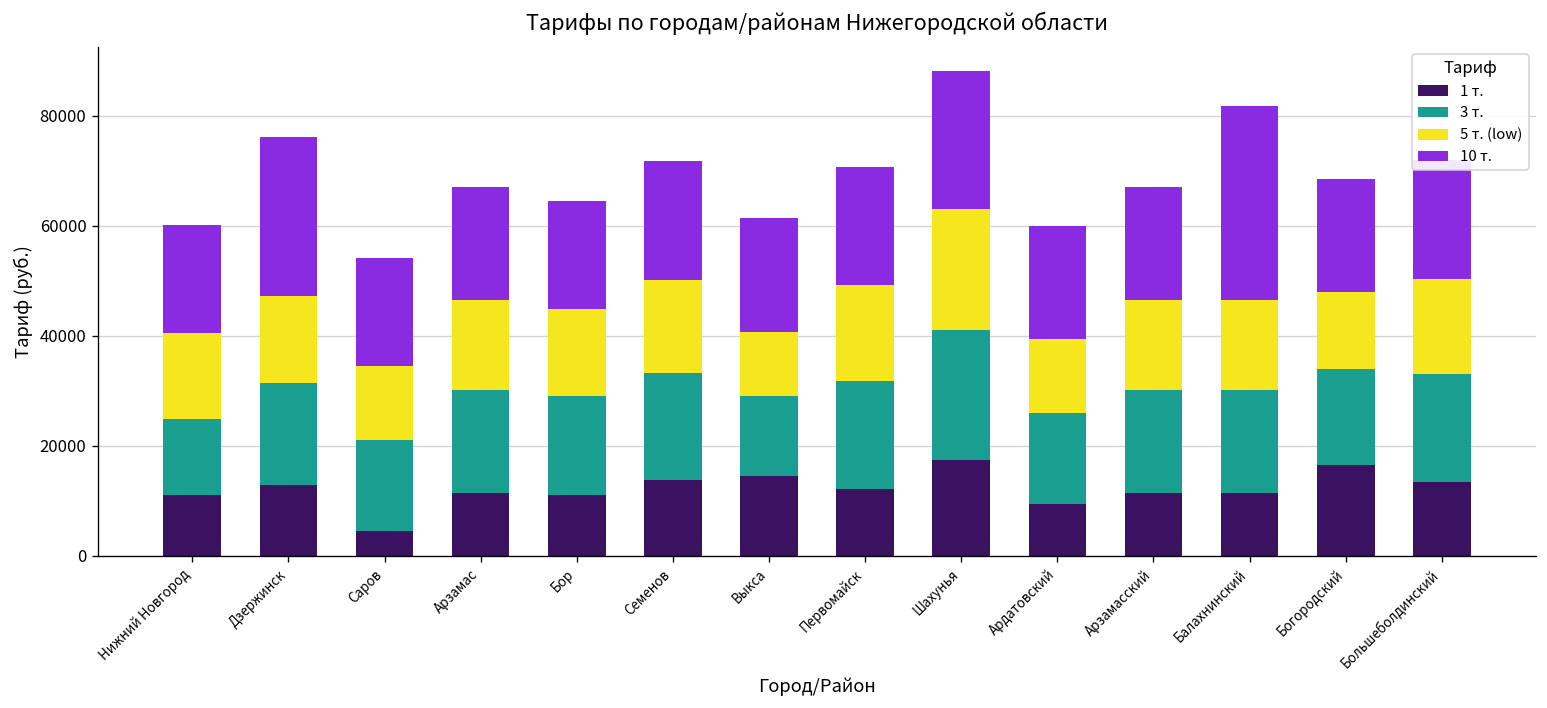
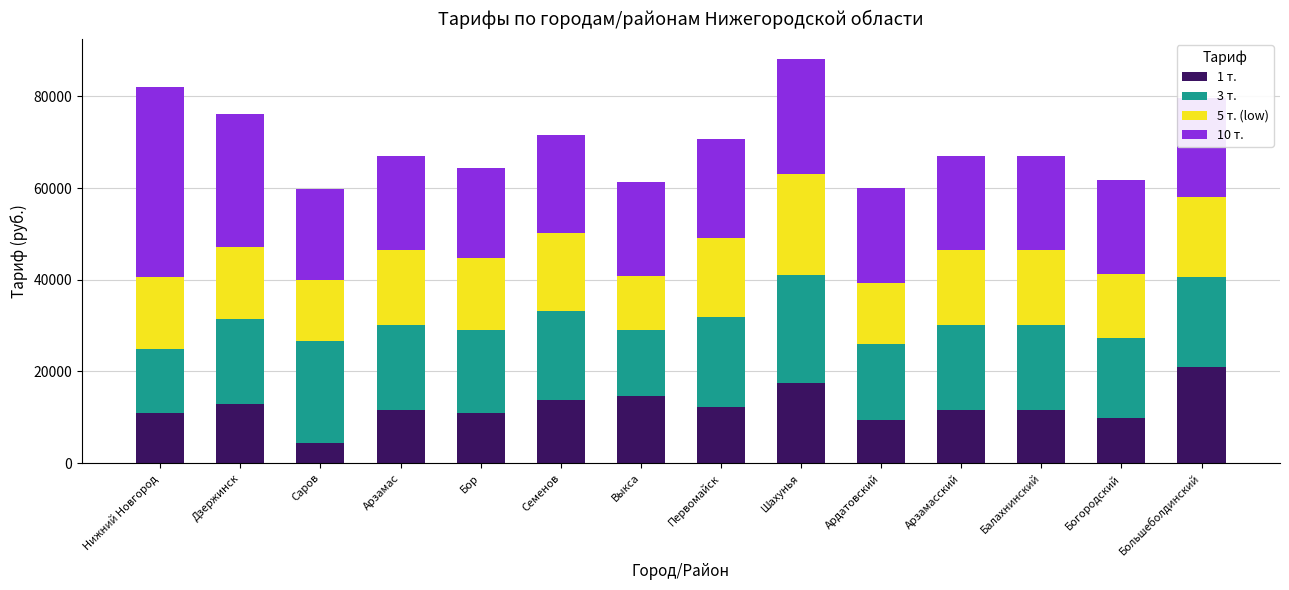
10 т., Нижний Новгород: 20000 -> 42000
3 т., Саров: 17000 -> 22000
10 т., Балахнинский: 35000 -> 21000
1 т., Богородский: 16000 -> 10000
1 т., Большеболдинский: 13000 -> 21000
